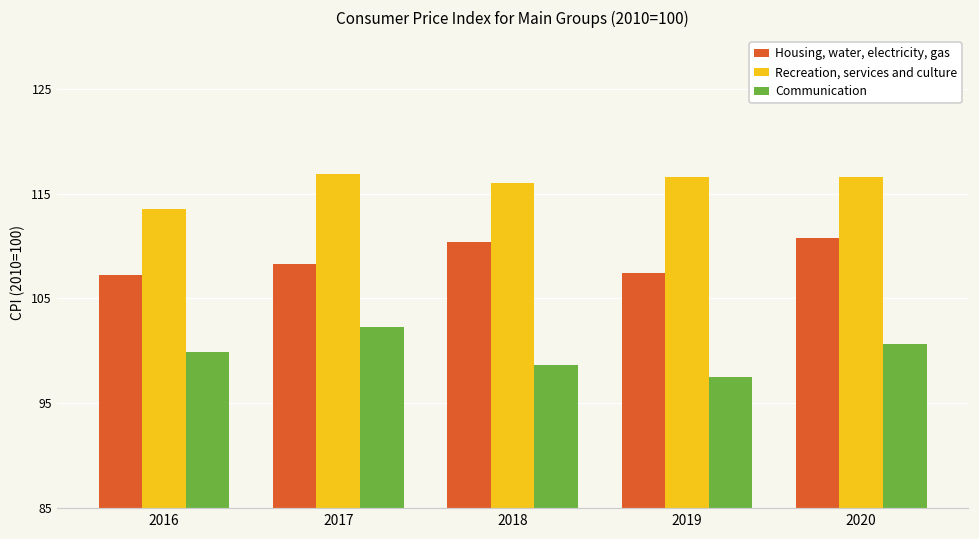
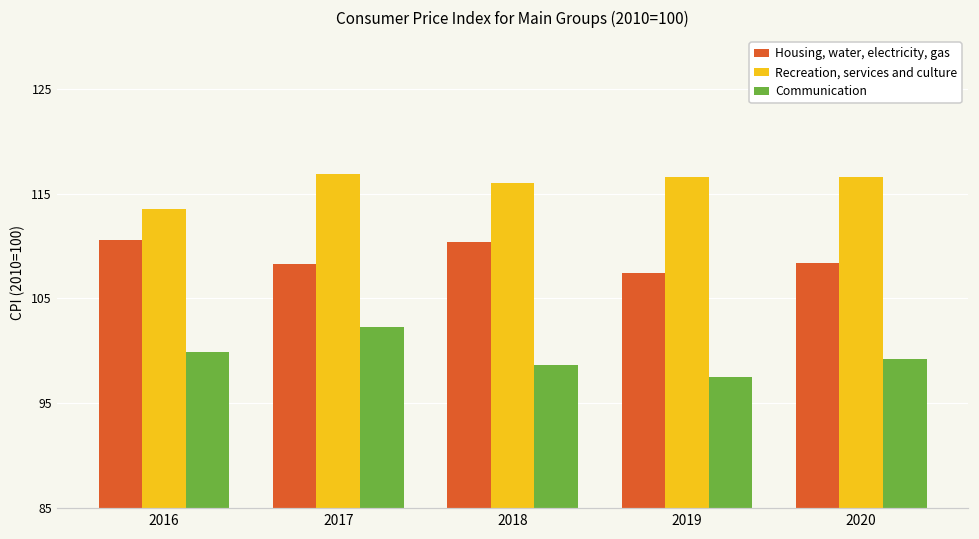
Housing, water, electricity, gas, 2016: 107 -> 111
Housing, water, electricity, gas, 2020: 111 -> 108
Communication, 2020: 101 -> 99
